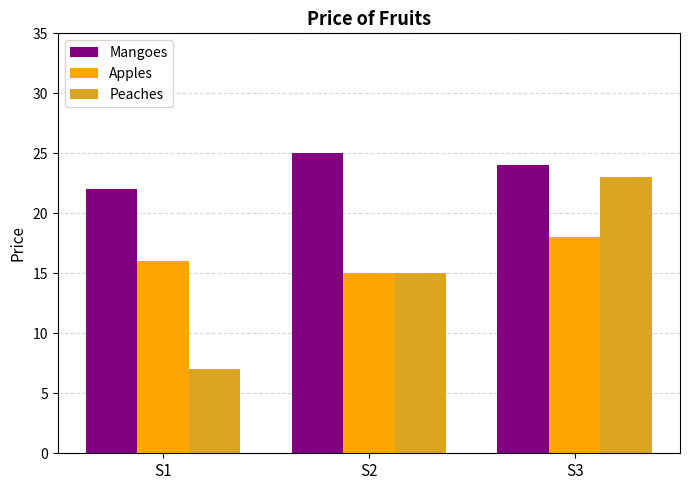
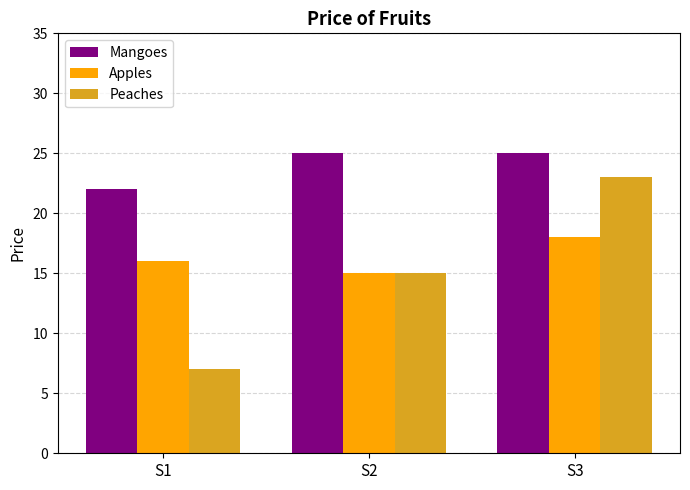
Mangoes, S3: 24 -> 25
